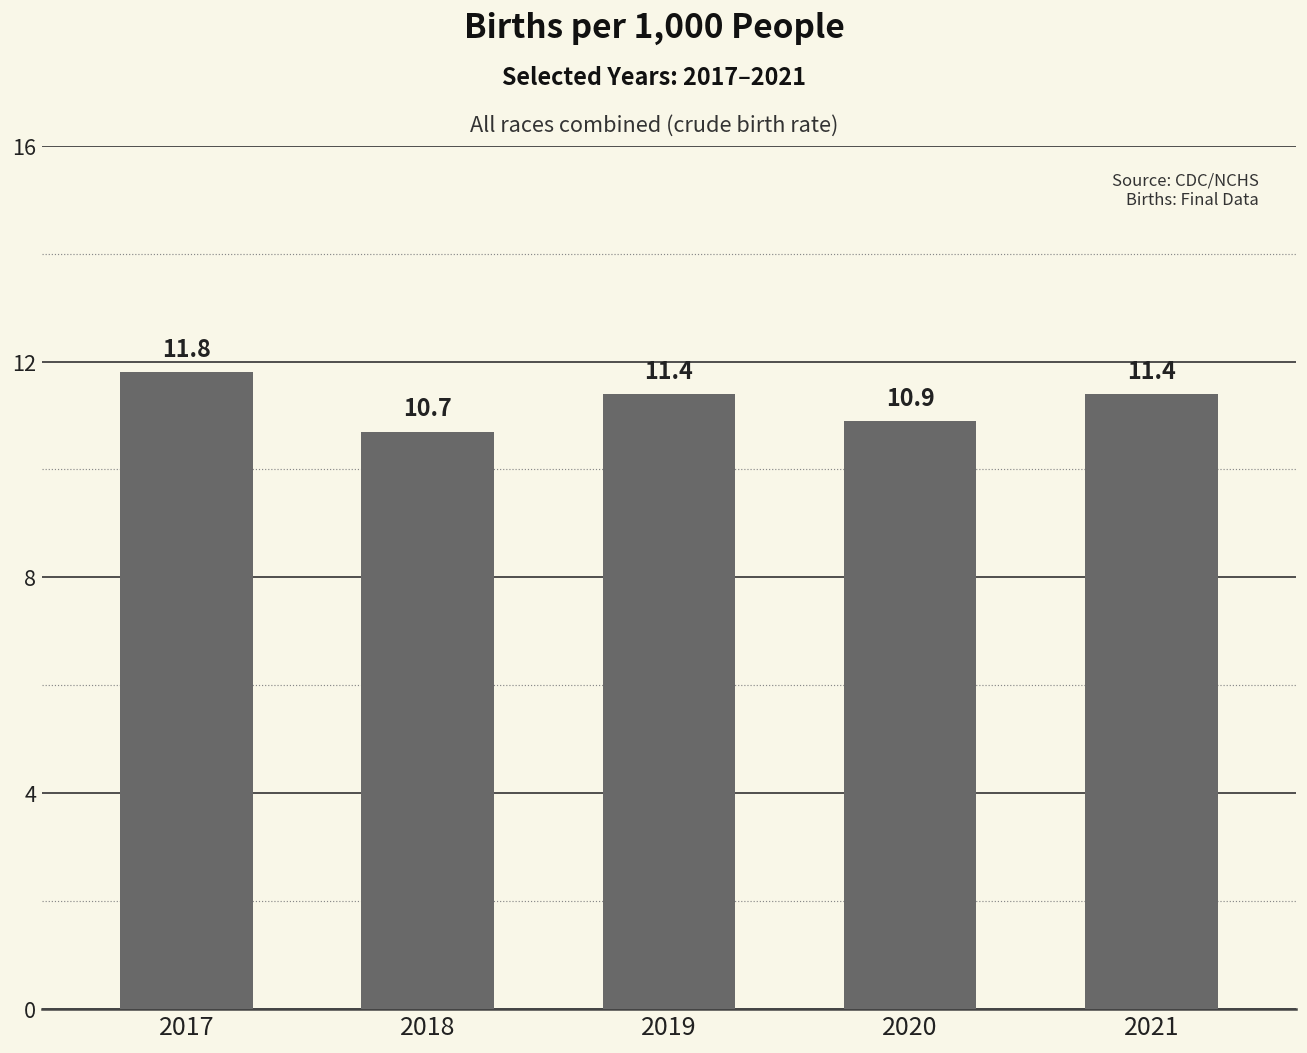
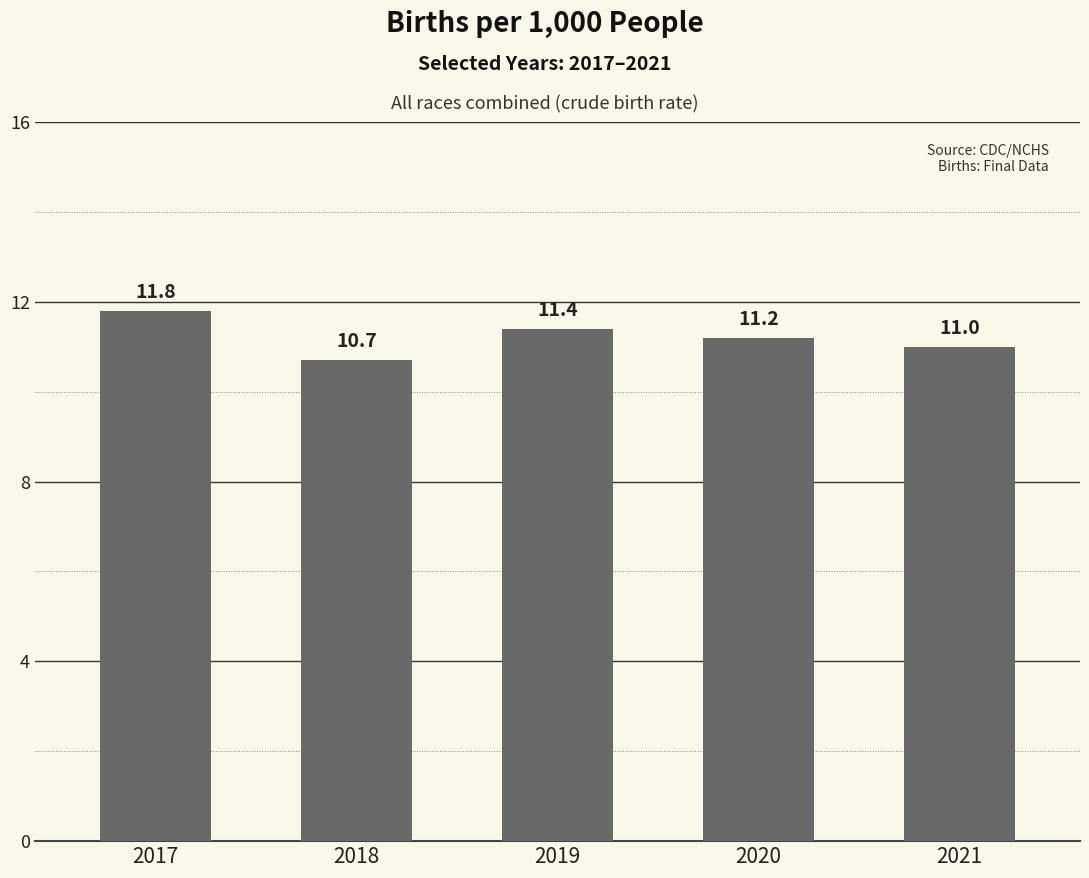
2020: 10.9 -> 11.2
2021: 11.4 -> 11.0
